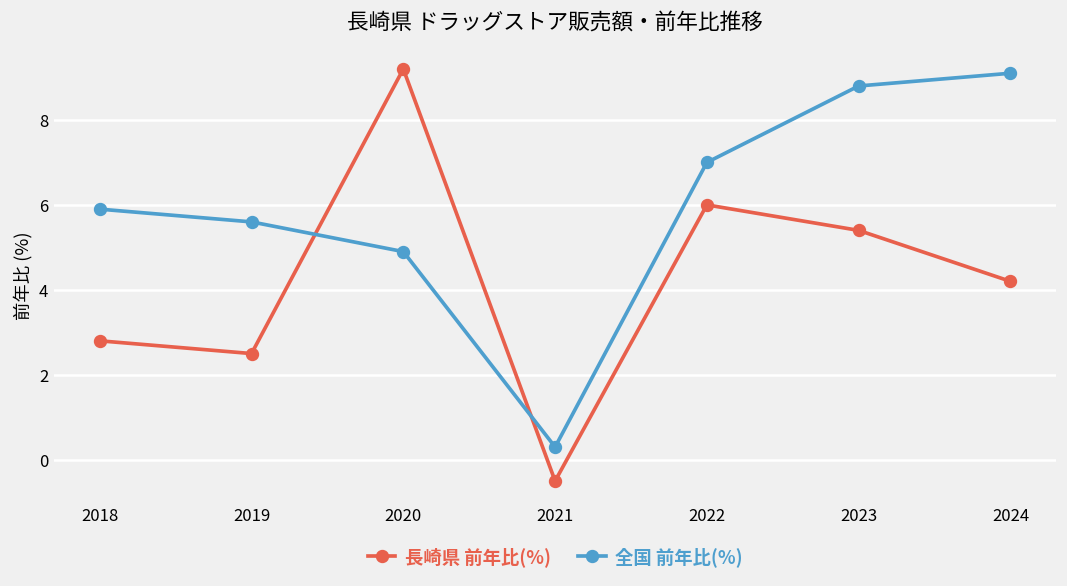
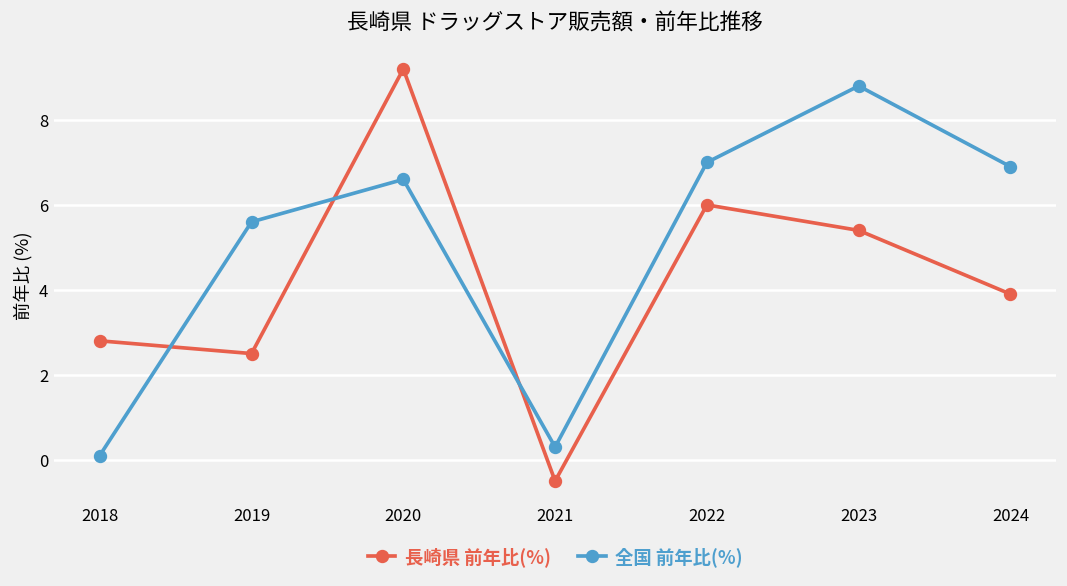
全国 前年比(%), 2018: 5.9 -> 0.1
全国 前年比(%), 2020: 4.9 -> 6.6
長崎県 前年比(%), 2024: 4.2 -> 3.9
全国 前年比(%), 2024: 9.1 -> 6.9
